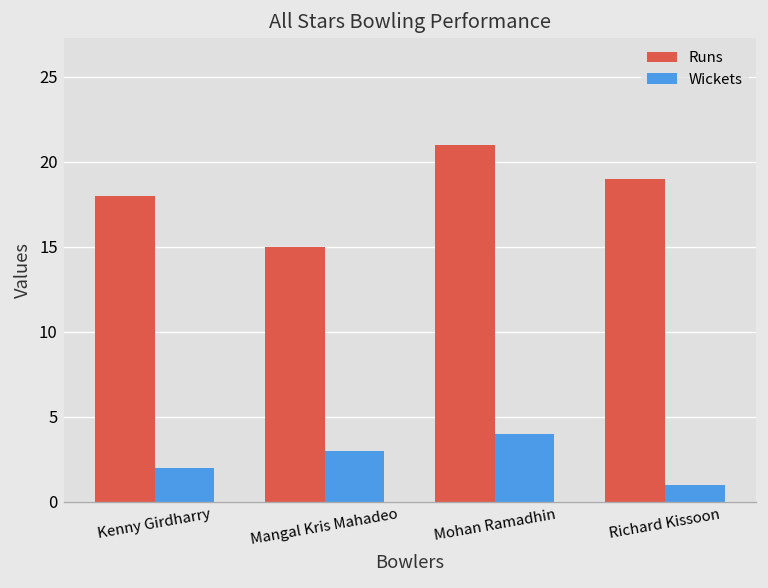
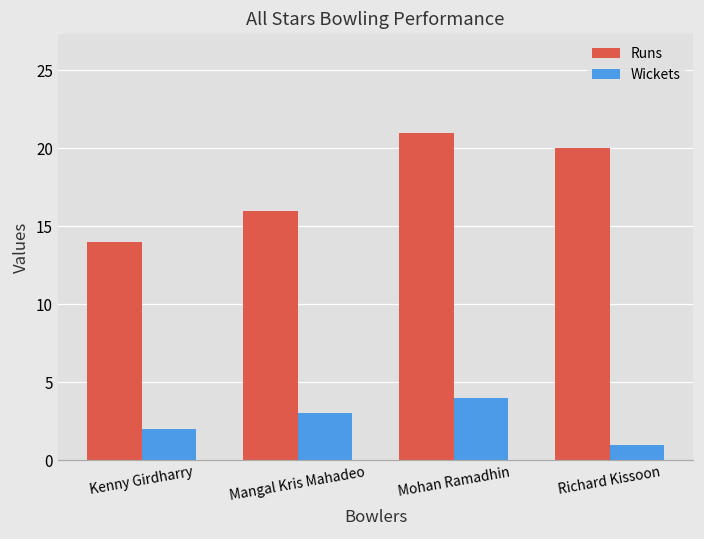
Runs, Kenny Girdharry: 18 -> 14
Runs, Mangal Kris Mahadeo: 15 -> 16
Runs, Richard Kissoon: 19 -> 20
